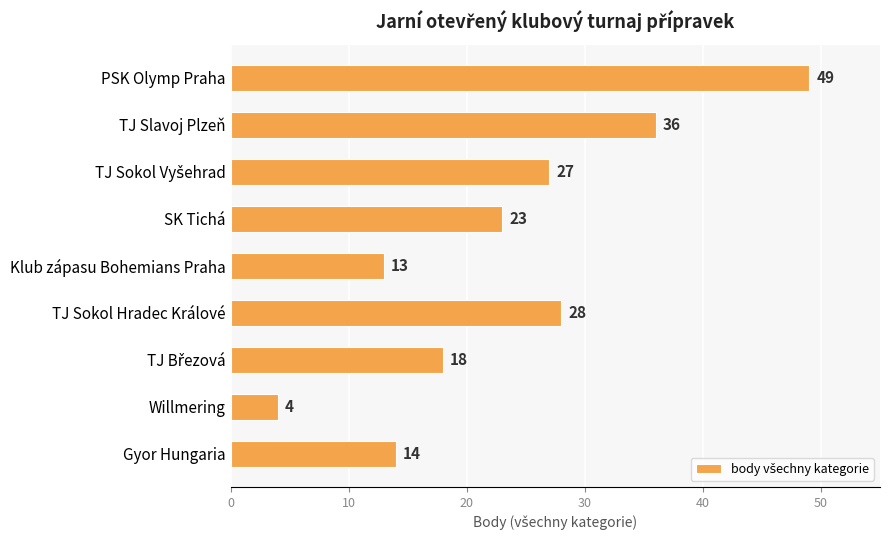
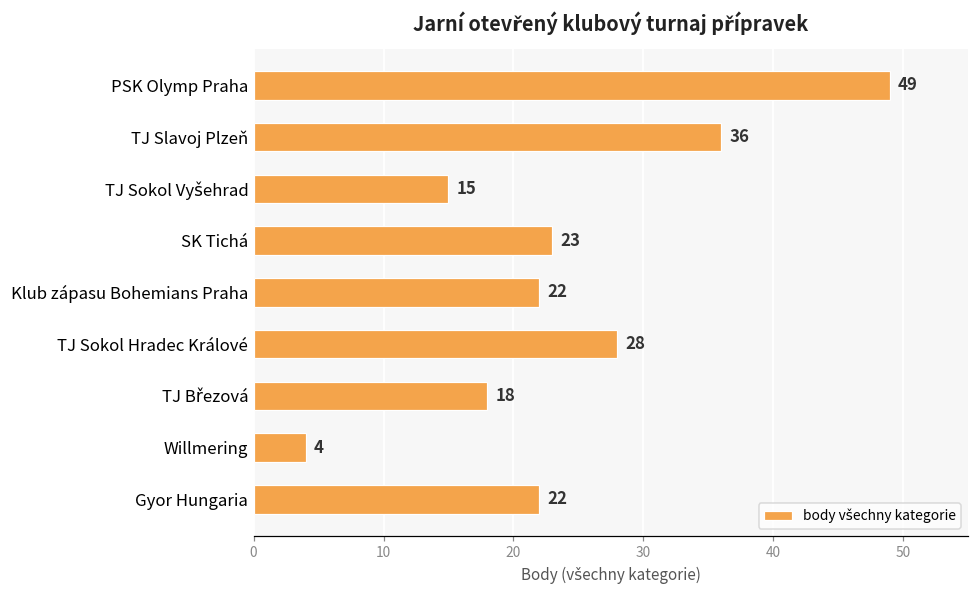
TJ Sokol Vyšehrad: 27 -> 15
Klub zápasu Bohemians Praha: 13 -> 22
Gyor Hungaria: 14 -> 22
